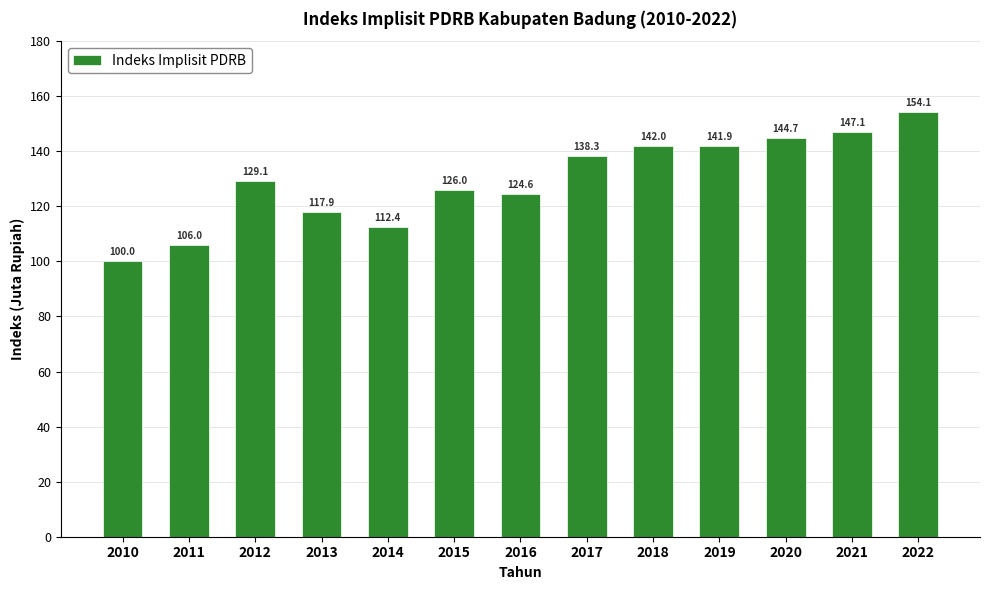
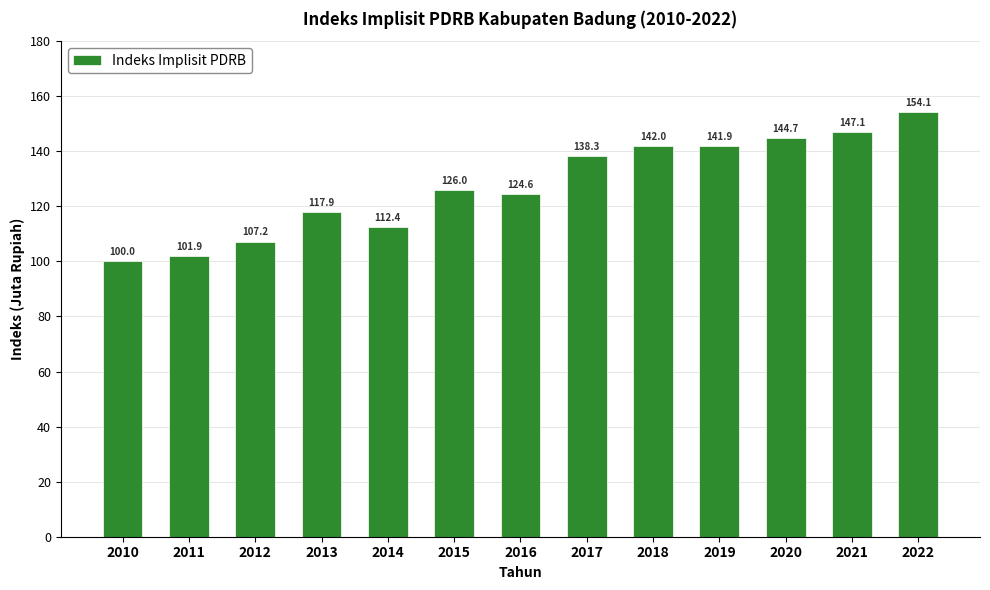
2011: 106.0 -> 101.9
2012: 129.1 -> 107.2
